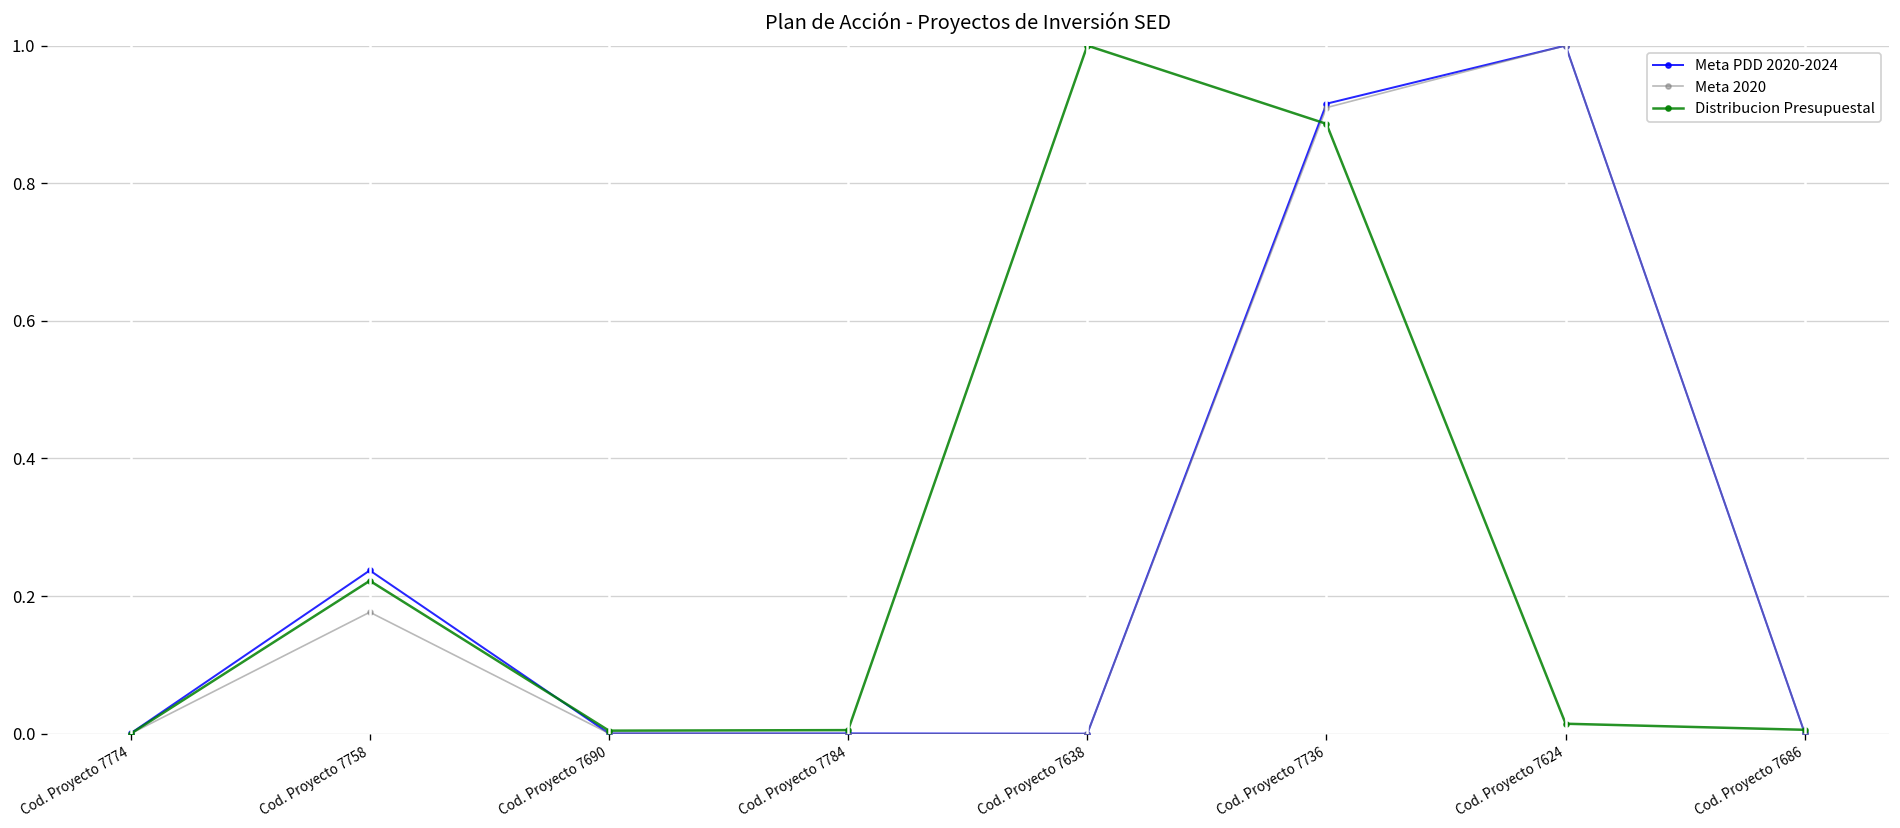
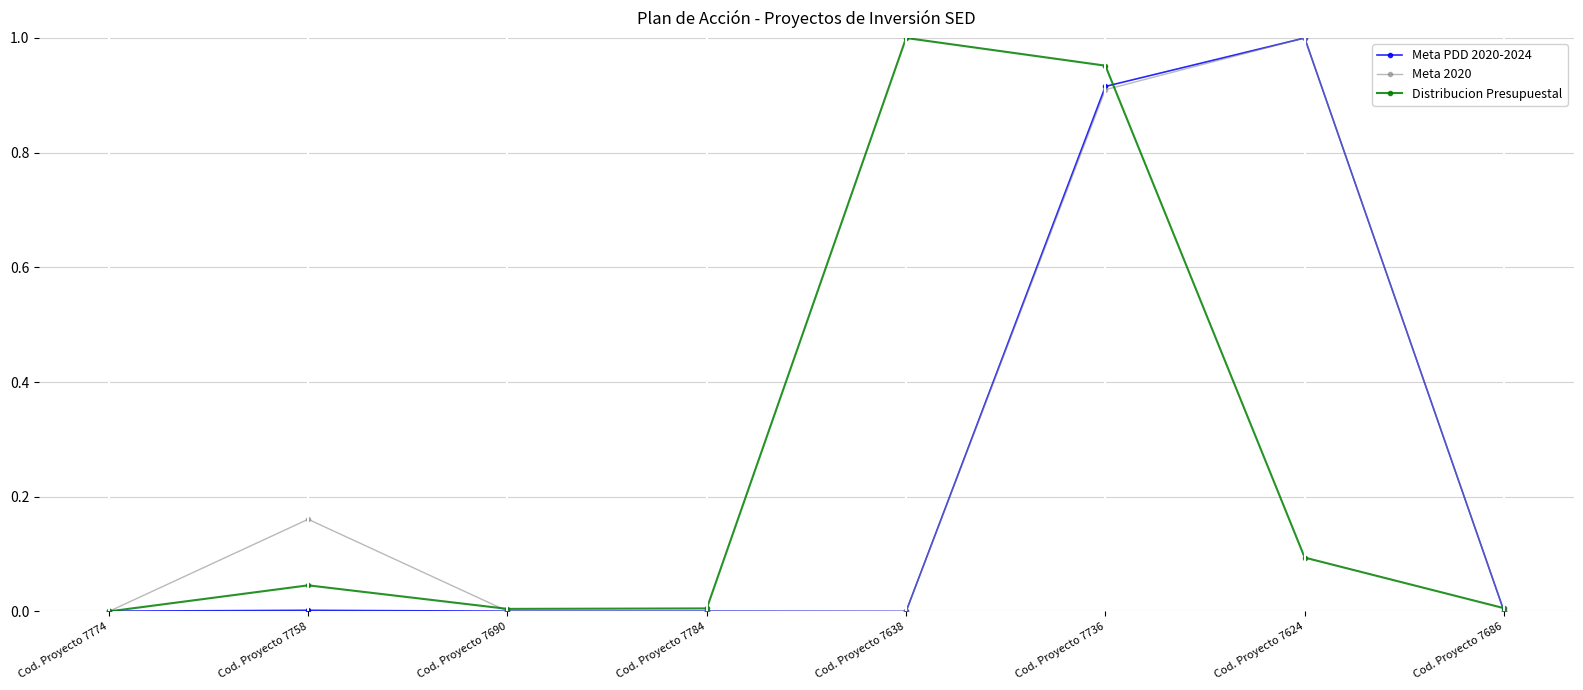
Meta PDD 2020-2024, Cod. Proyecto 7758: 0.24 -> 0.00
Meta 2020, Cod. Proyecto 7758: 0.18 -> 0.16
Distribucion Presupuestal, Cod. Proyecto 7758: 0.22 -> 0.05
Distribucion Presupuestal, Cod. Proyecto 7736: 0.89 -> 0.95
Distribucion Presupuestal, Cod. Proyecto 7624: 0.01 -> 0.09
